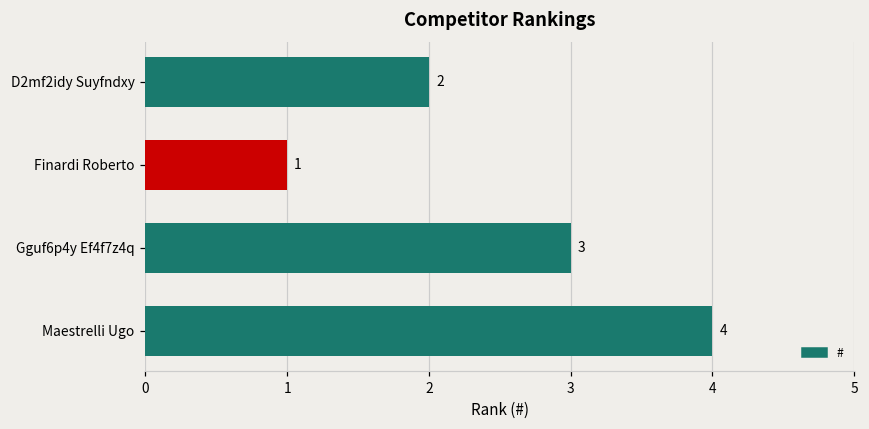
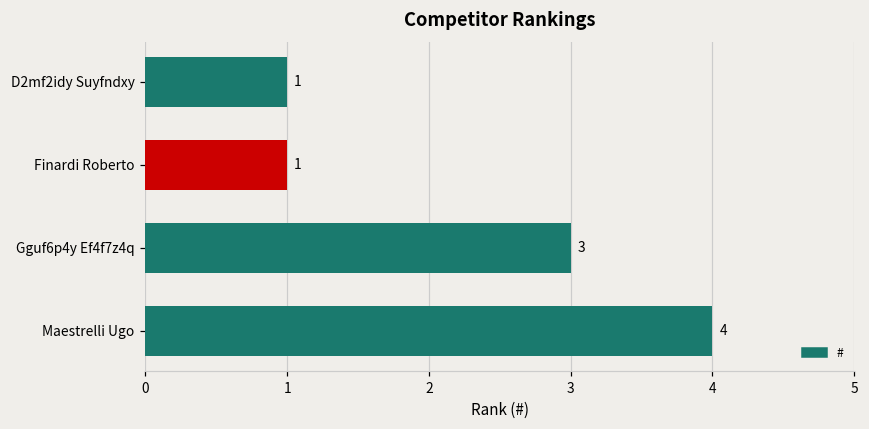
D2mf2idy Suyfndxy: 2 -> 1
